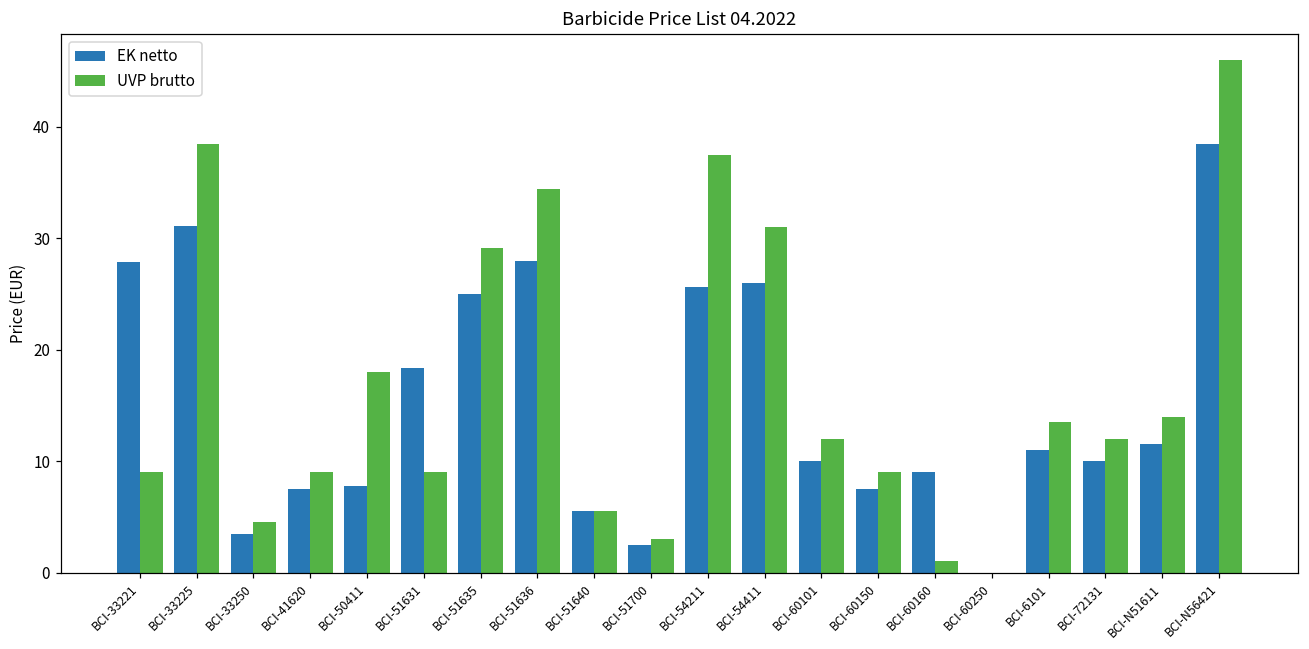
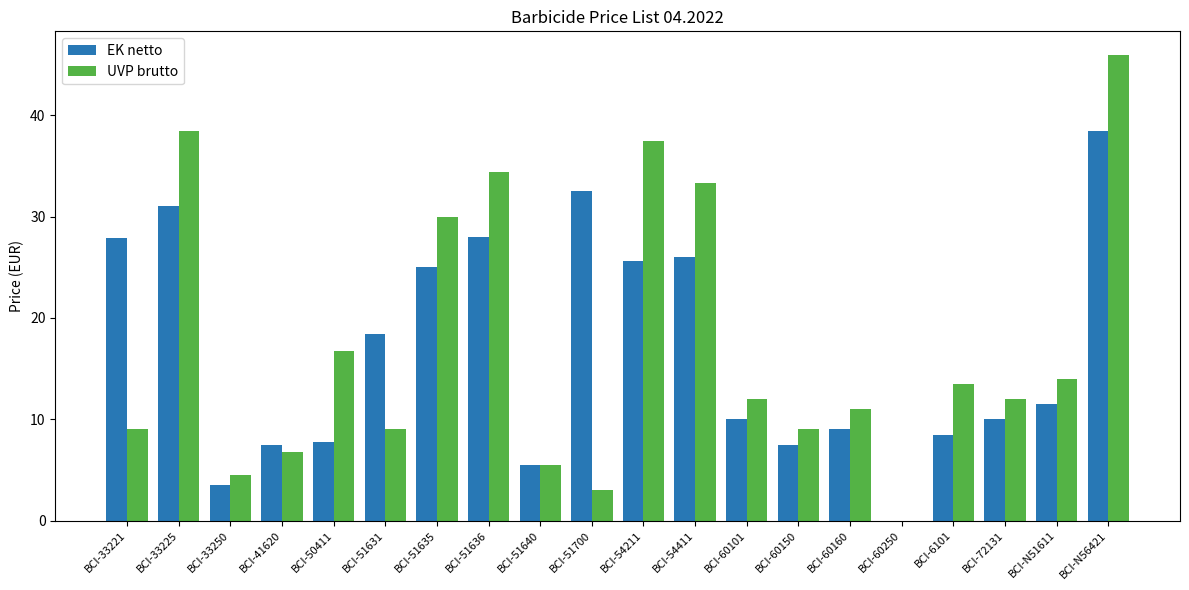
UVP brutto, BCI-41620: 9.0 -> 6.8
UVP brutto, BCI-50411: 18.0 -> 16.7
UVP brutto, BCI-51635: 29.1 -> 30.0
EK netto, BCI-51700: 2.5 -> 32.5
UVP brutto, BCI-54411: 31.0 -> 33.3
UVP brutto, BCI-60160: 1 -> 11
EK netto, BCI-6101: 11.0 -> 8.4
